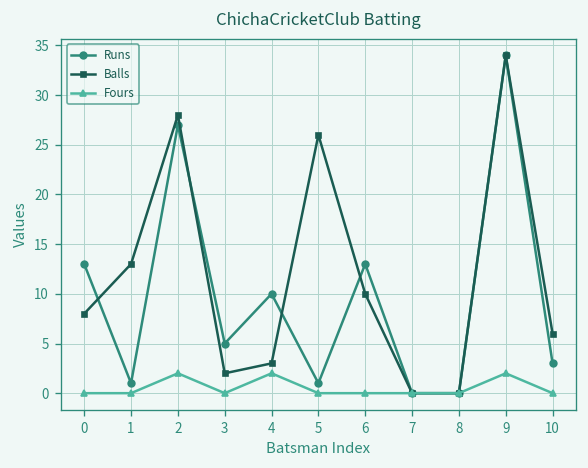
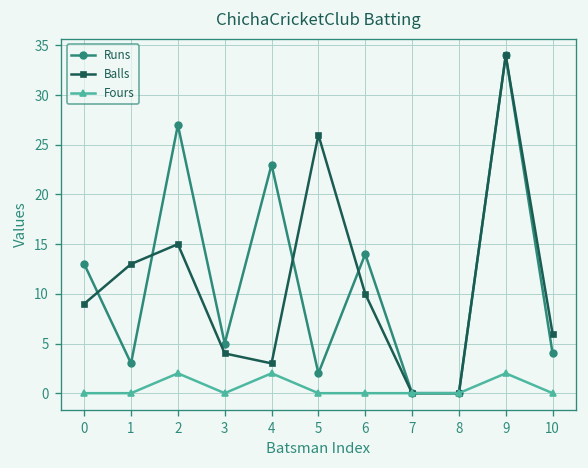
Balls, 0: 8 -> 9
Runs, 1: 1 -> 3
Balls, 2: 28 -> 15
Balls, 3: 2 -> 4
Runs, 4: 10 -> 23
Runs, 5: 1 -> 2
Runs, 6: 13 -> 14
Runs, 10: 3 -> 4
